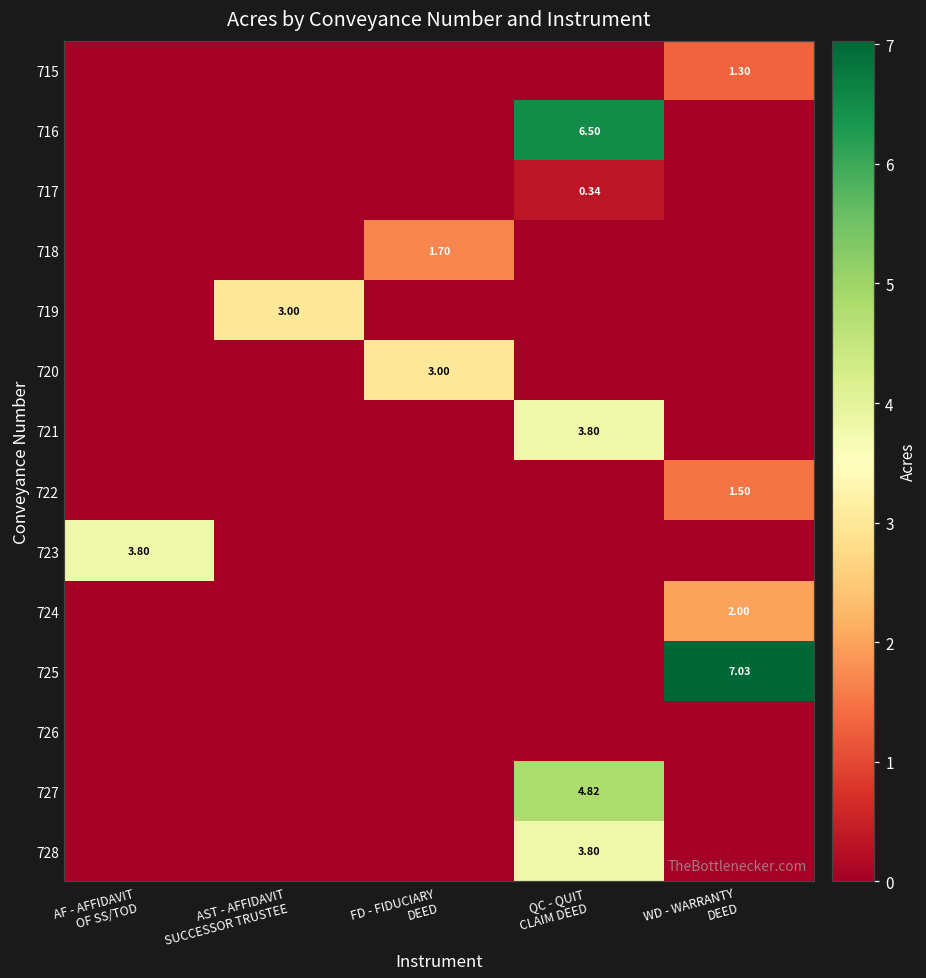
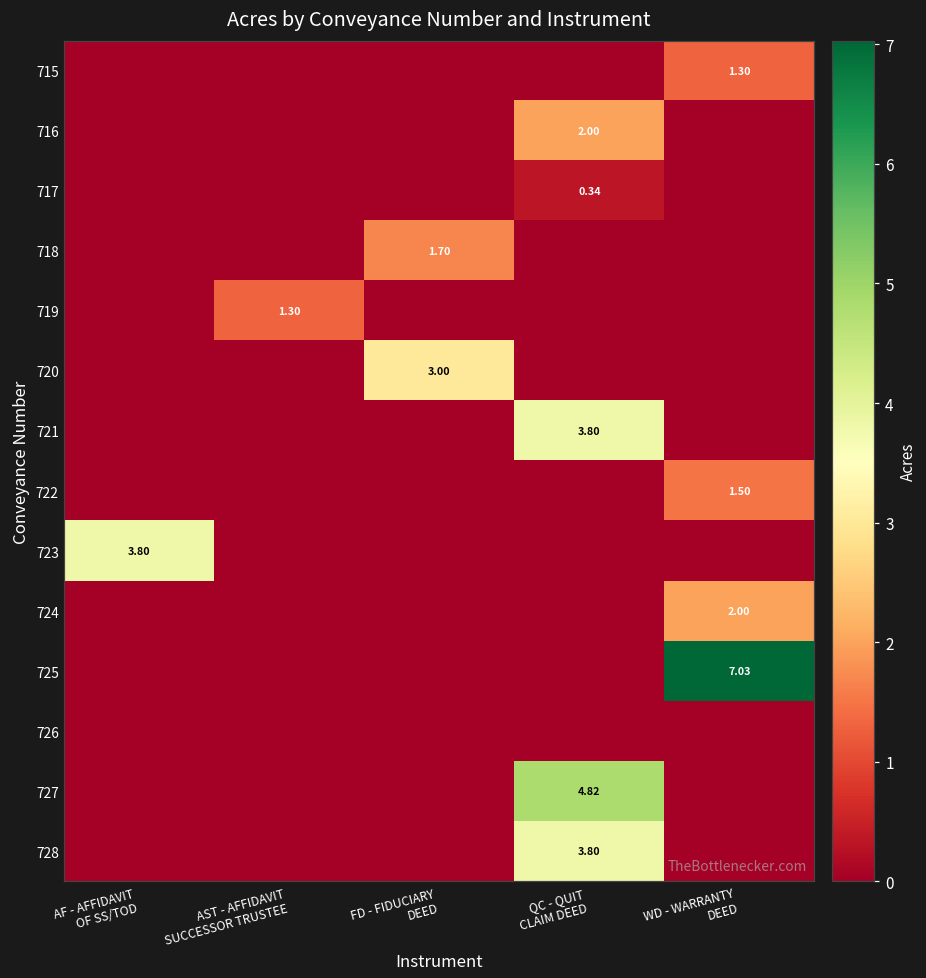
716, QC - QUIT CLAIM DEED: 6.50 -> 2.00
719, AST - AFFIDAVIT SUCCESSOR TRUSTEE: 3.00 -> 1.30
